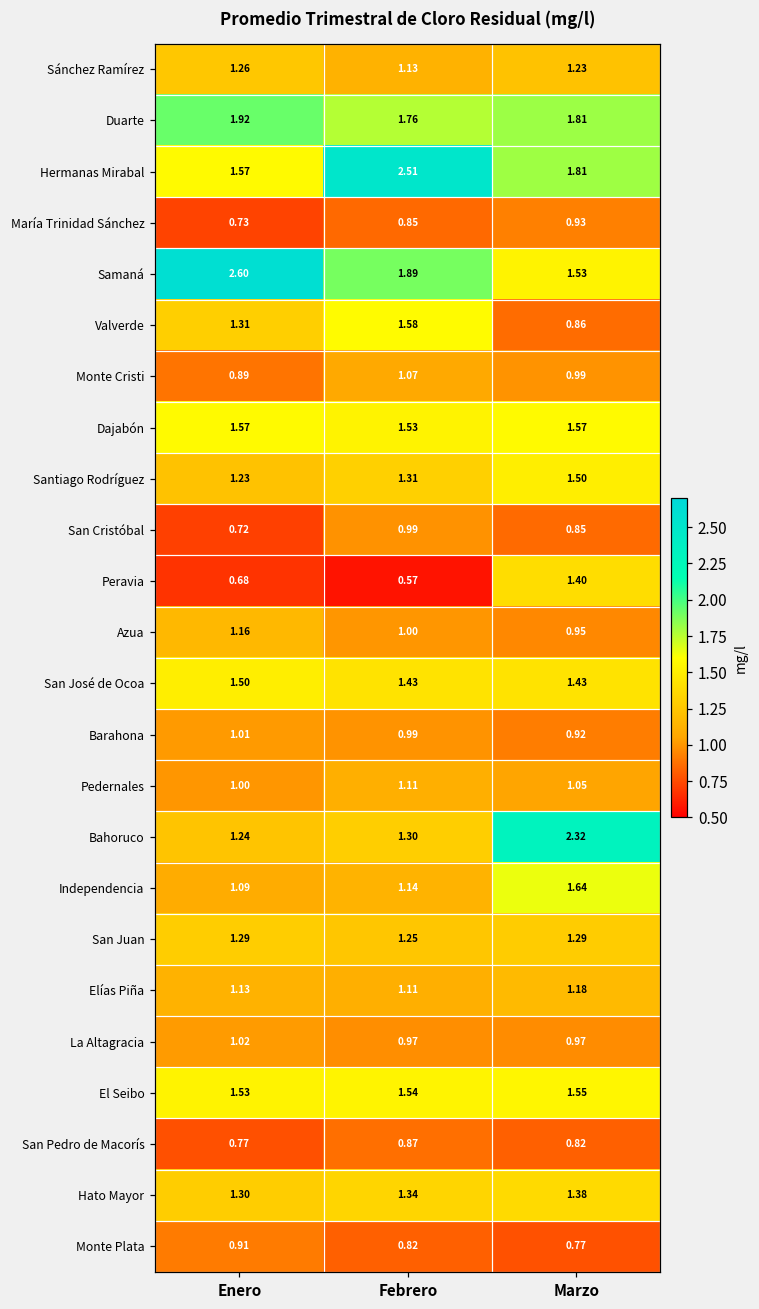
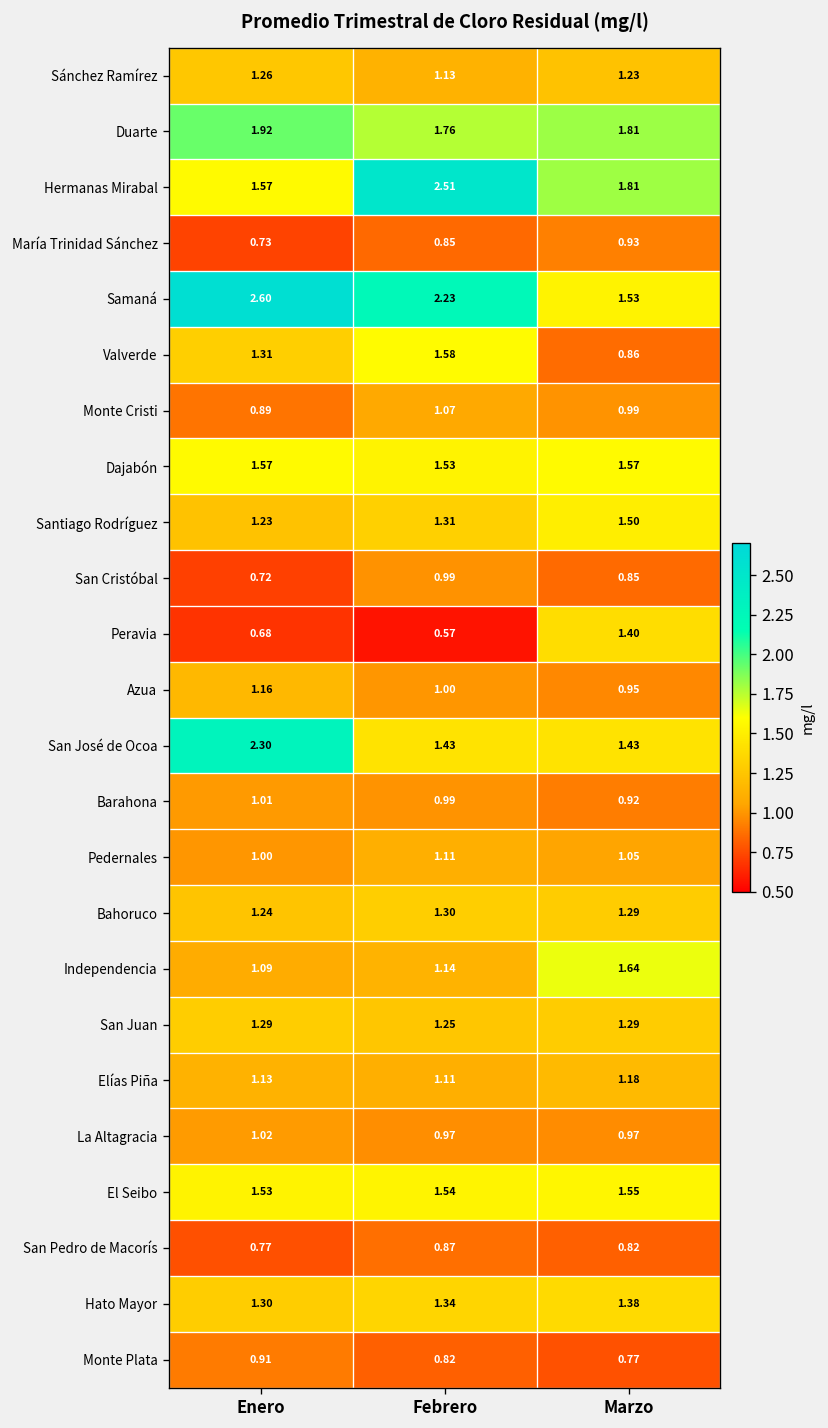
Samaná, Febrero: 1.89 -> 2.23
San José de Ocoa, Enero: 1.50 -> 2.30
Bahoruco, Marzo: 2.32 -> 1.29
